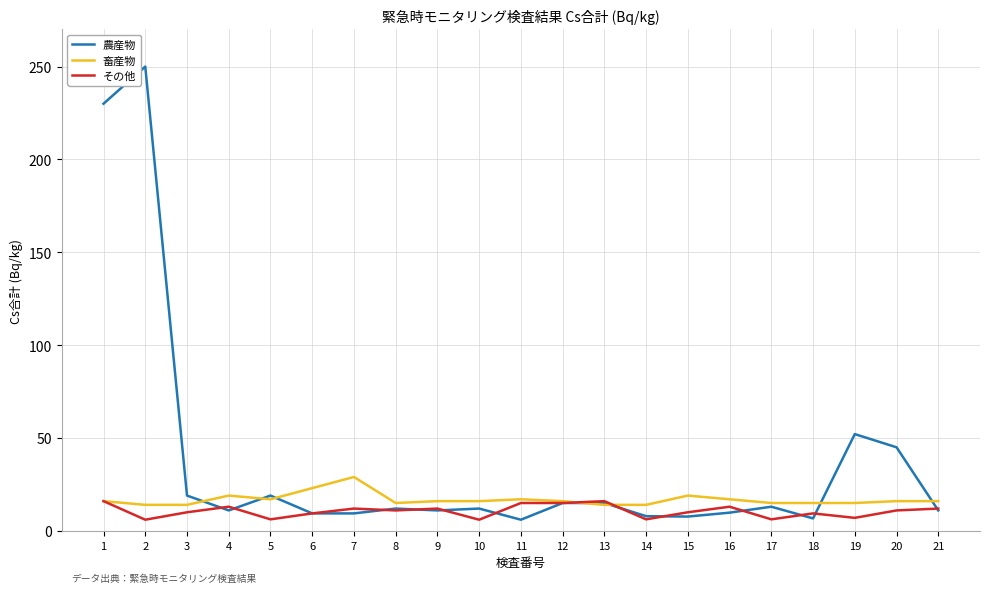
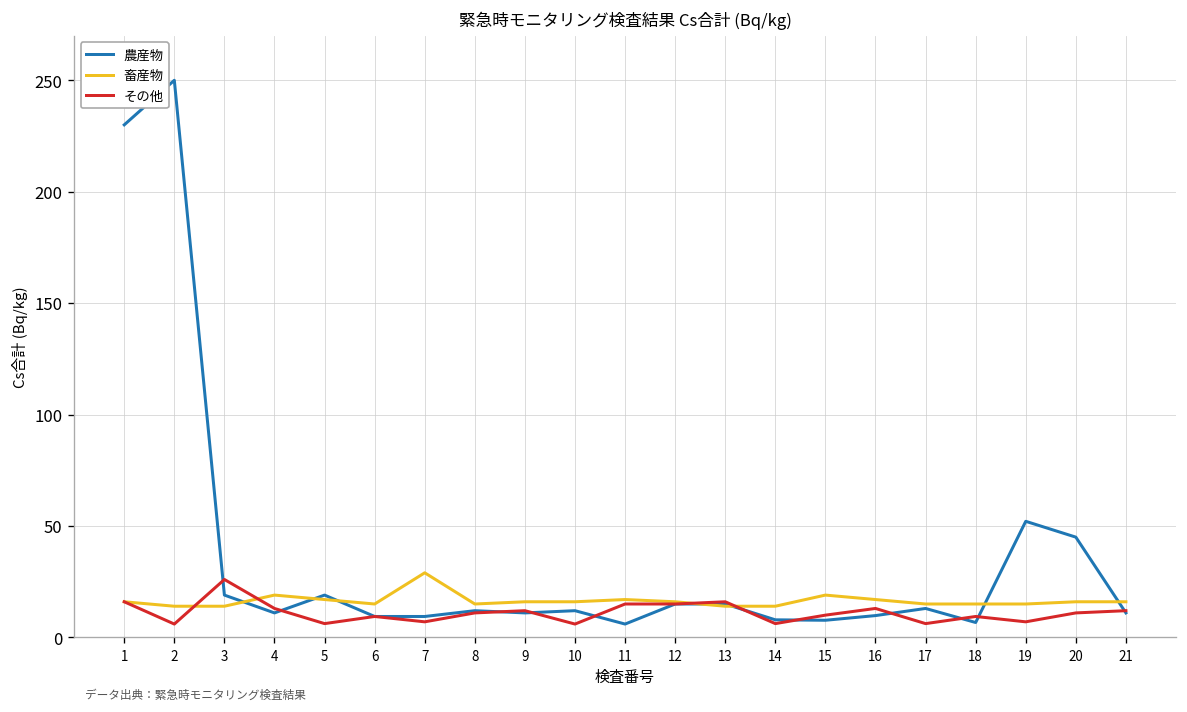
その他, 3: 10 -> 26
畜産物, 6: 23 -> 15
その他, 7: 12 -> 7
